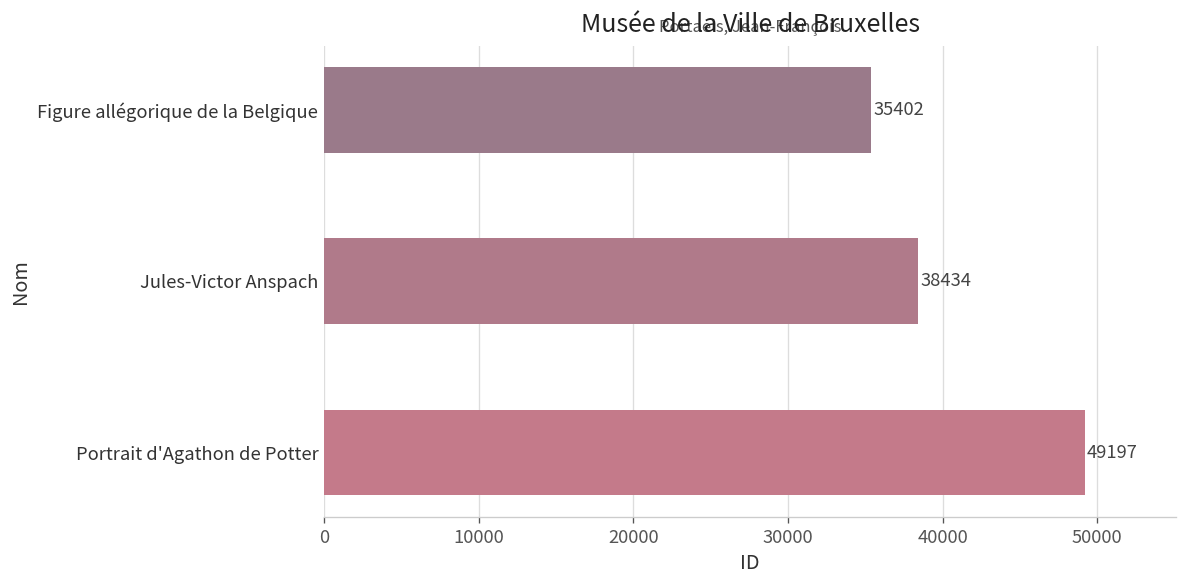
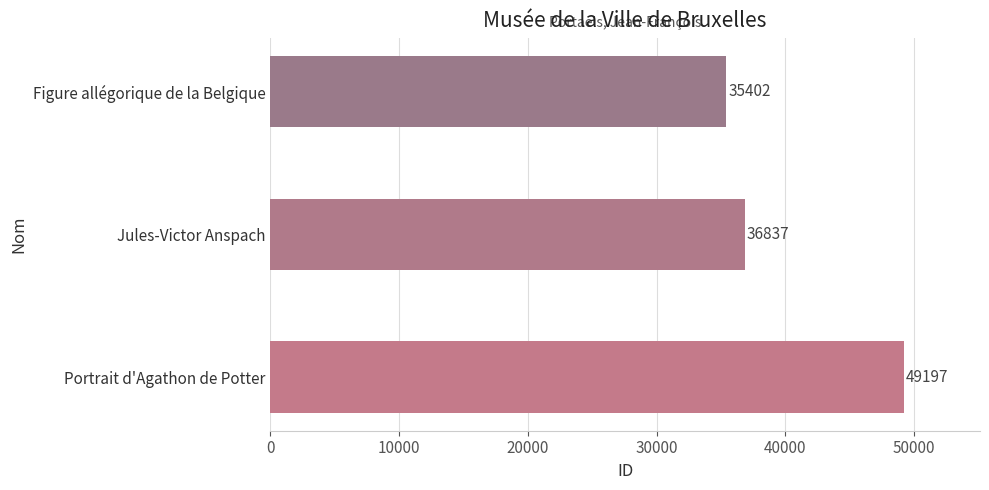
Jules-Victor Anspach: 38434 -> 36837
